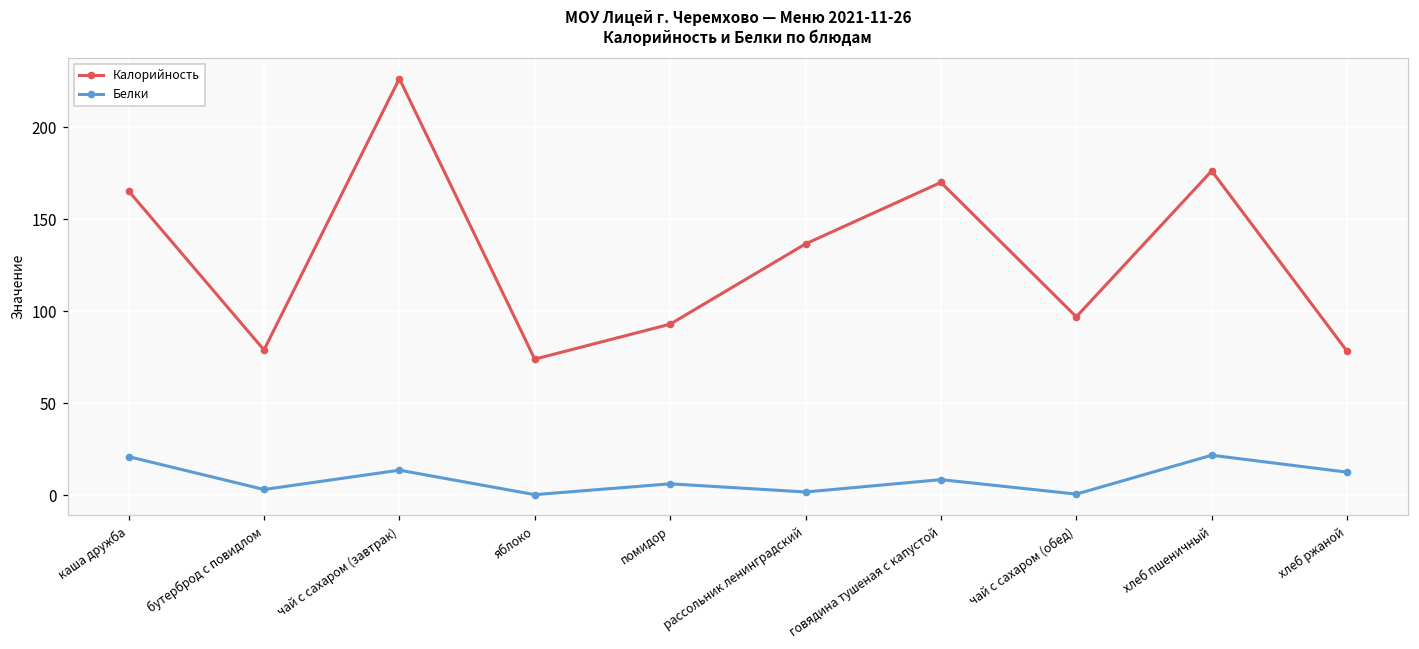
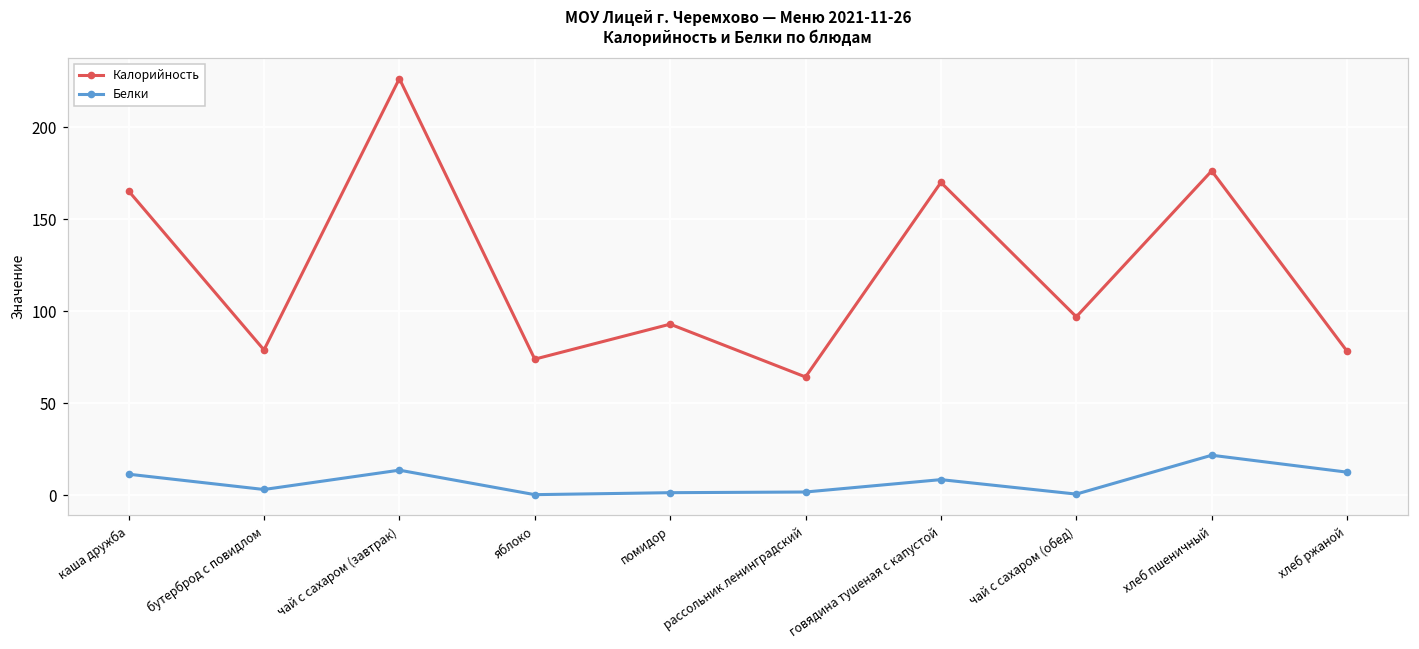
Белки, каша дружба: 21 -> 12
Белки, помидор: 6 -> 1
Калорийность, рассольник ленинградский: 137 -> 64
